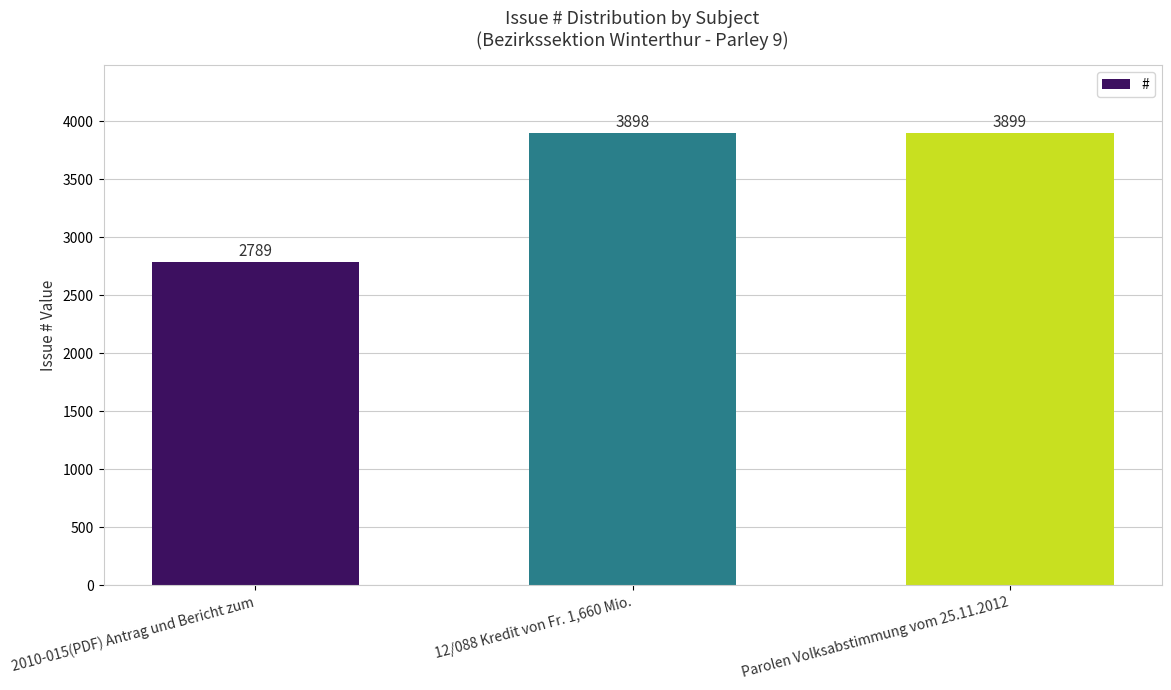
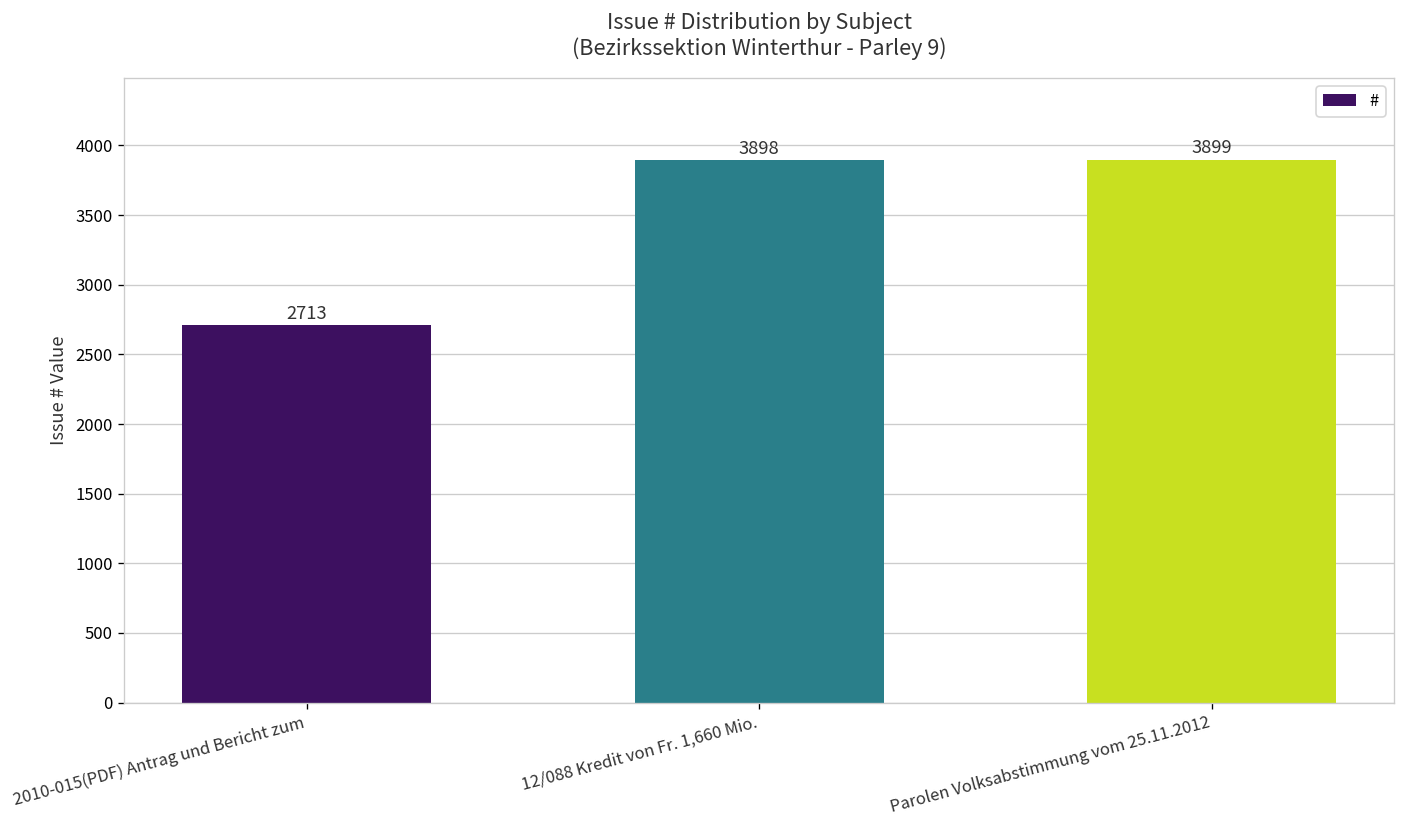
2010-015(PDF) Antrag und Bericht zum: 2789 -> 2713
